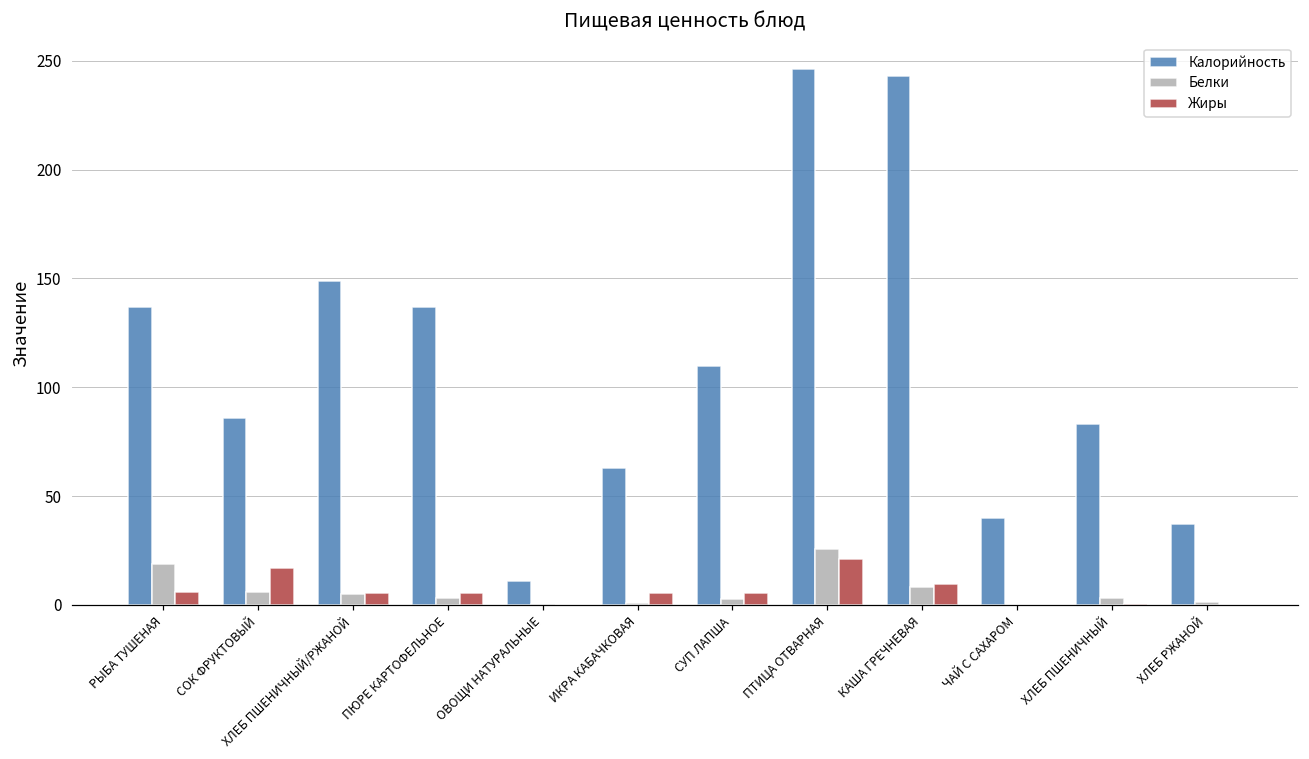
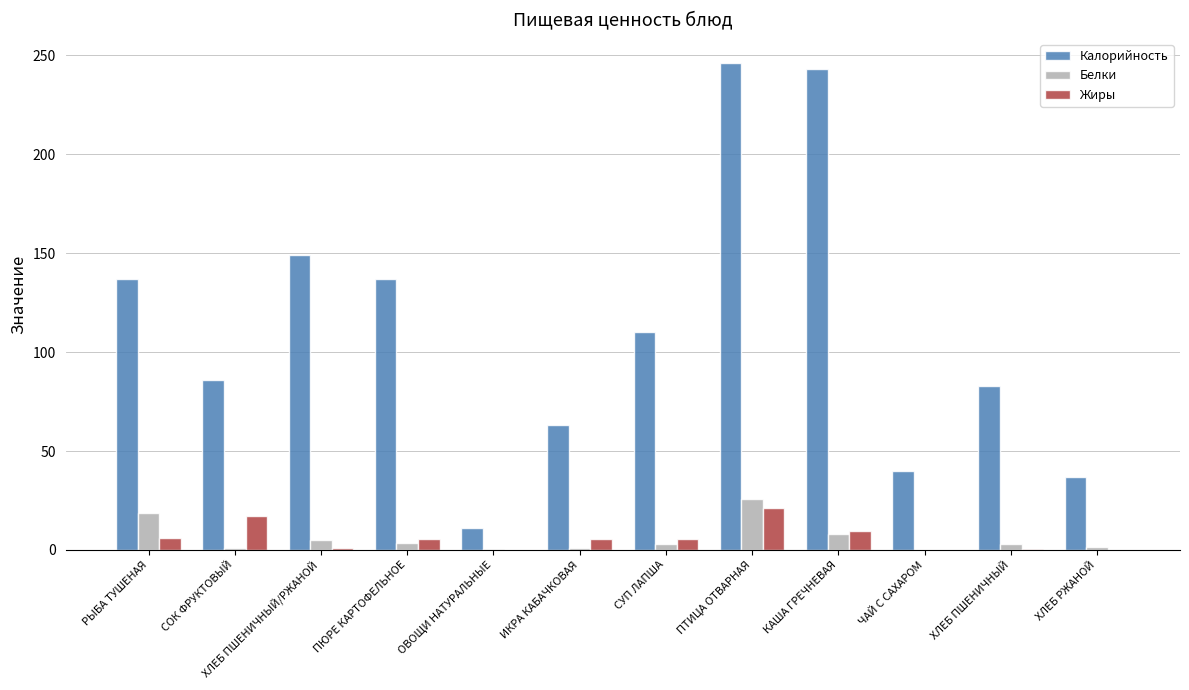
Белки, СОК ФРУКТОВЫЙ: 6 -> 1
Жиры, ХЛЕБ ПШЕНИЧНЫЙ/РЖАНОЙ: 5 -> 1
